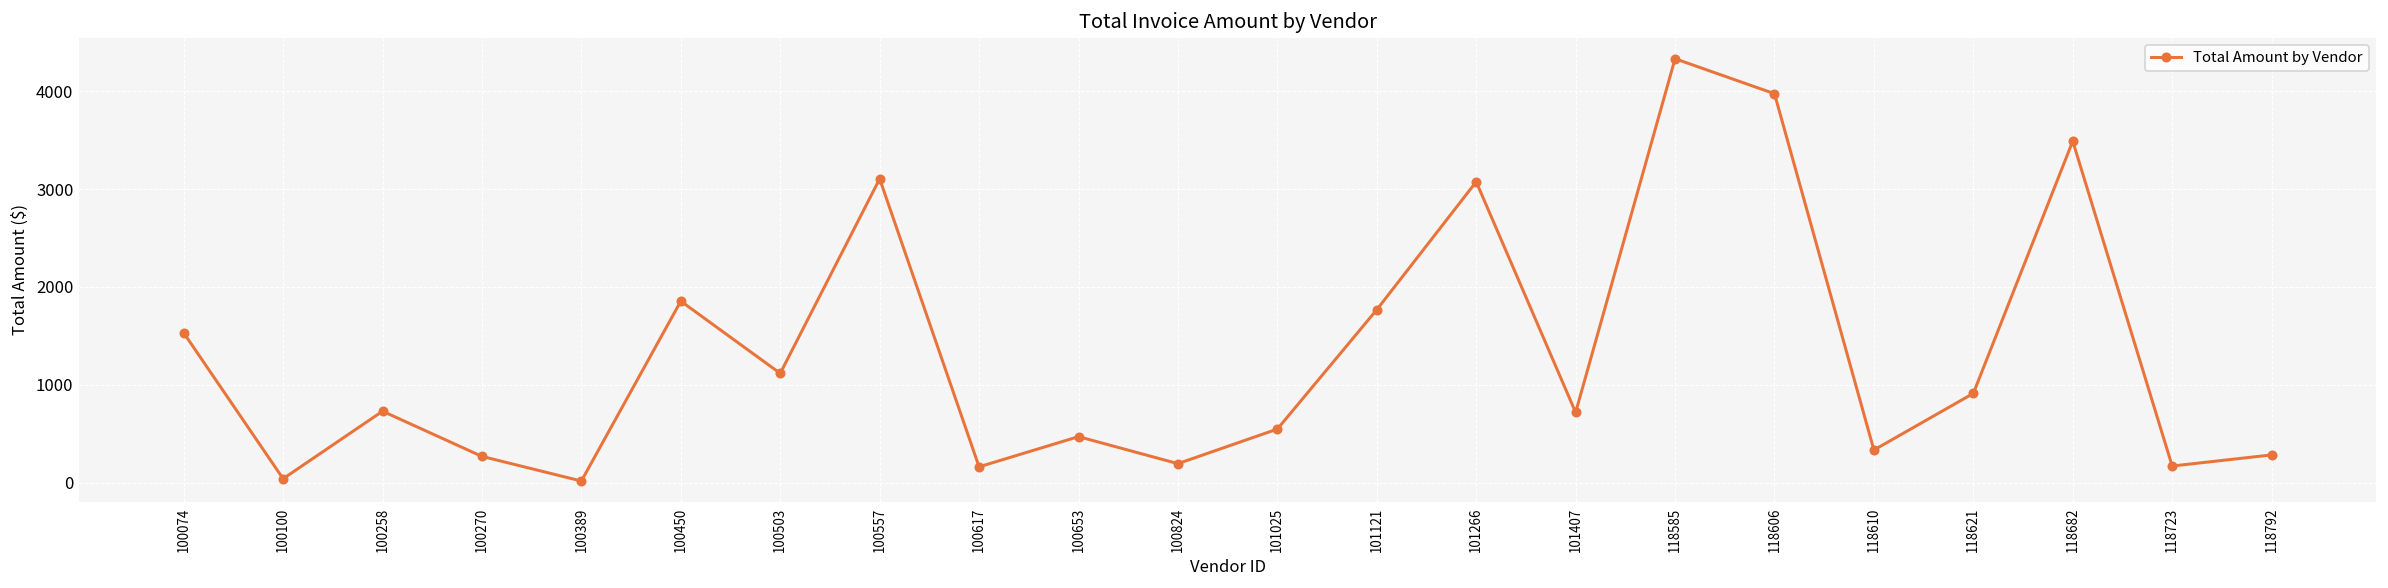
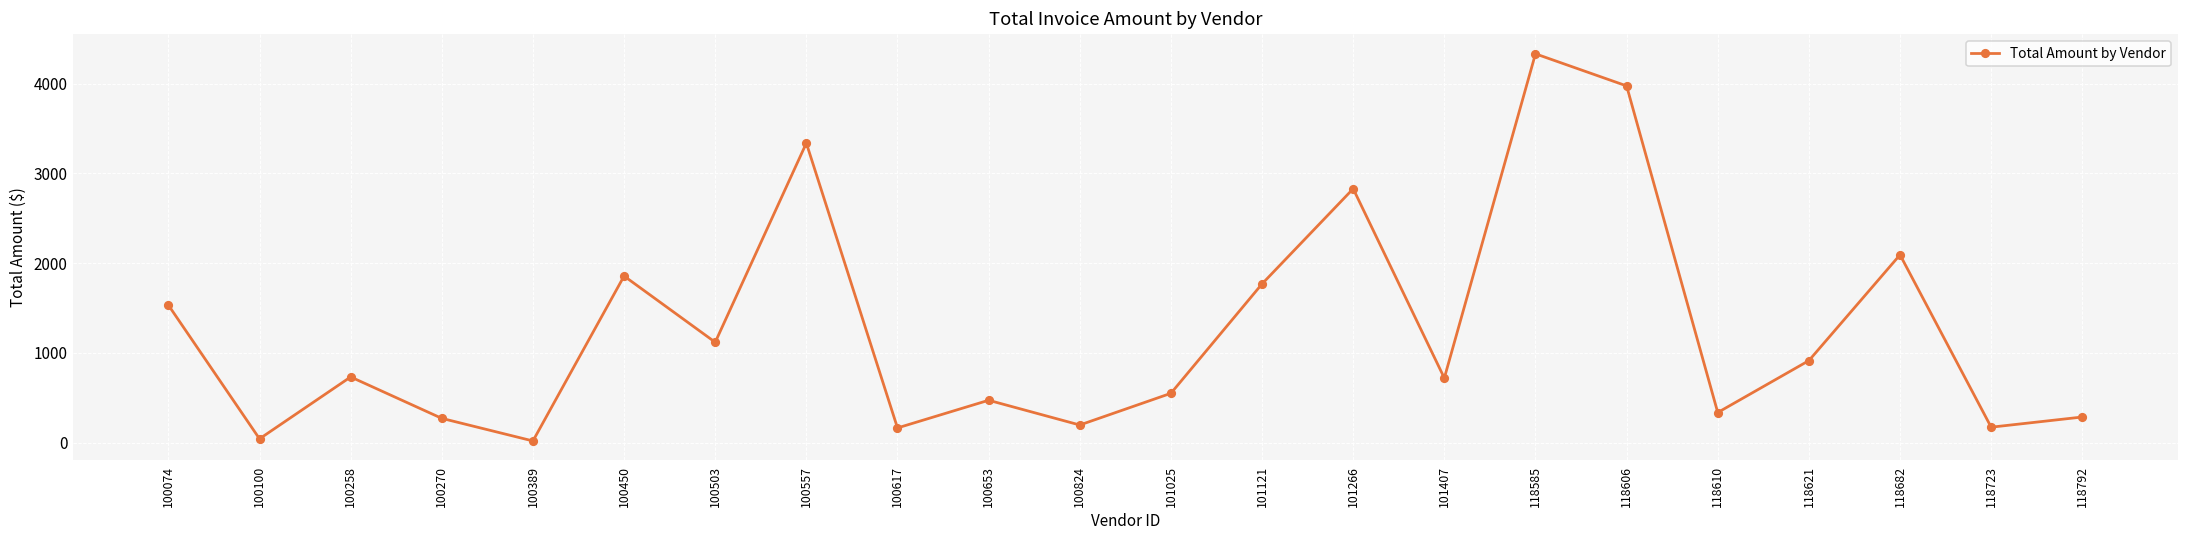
100557: 3100 -> 3300
101266: 3100 -> 2800
118682: 3500 -> 2100
